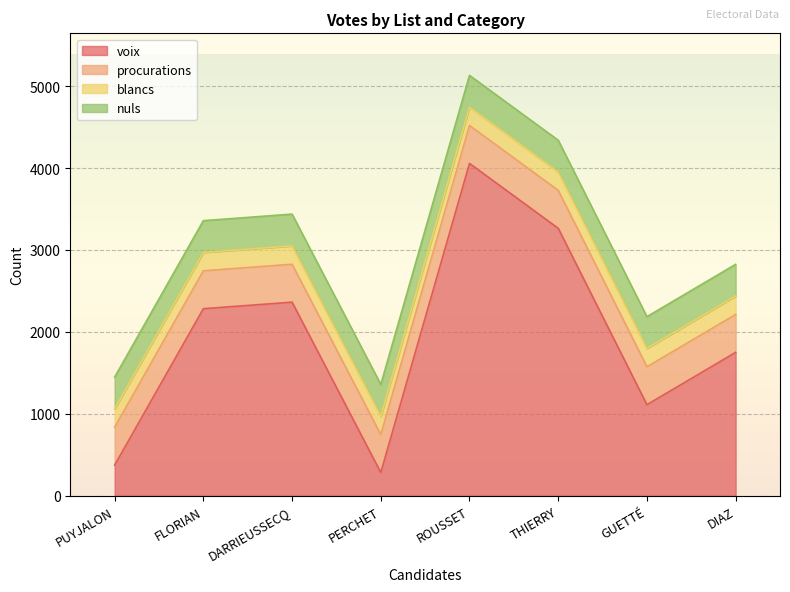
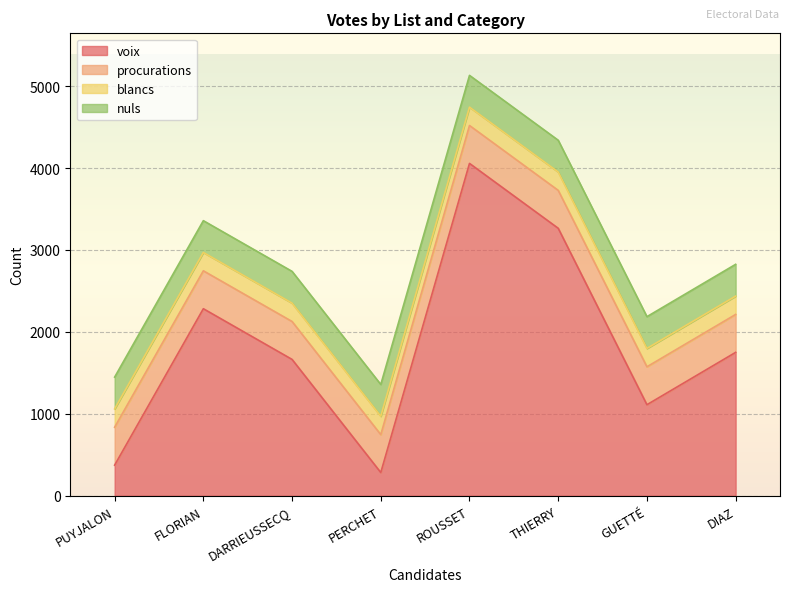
voix, DARRIEUSSECQ: 2400 -> 1700
